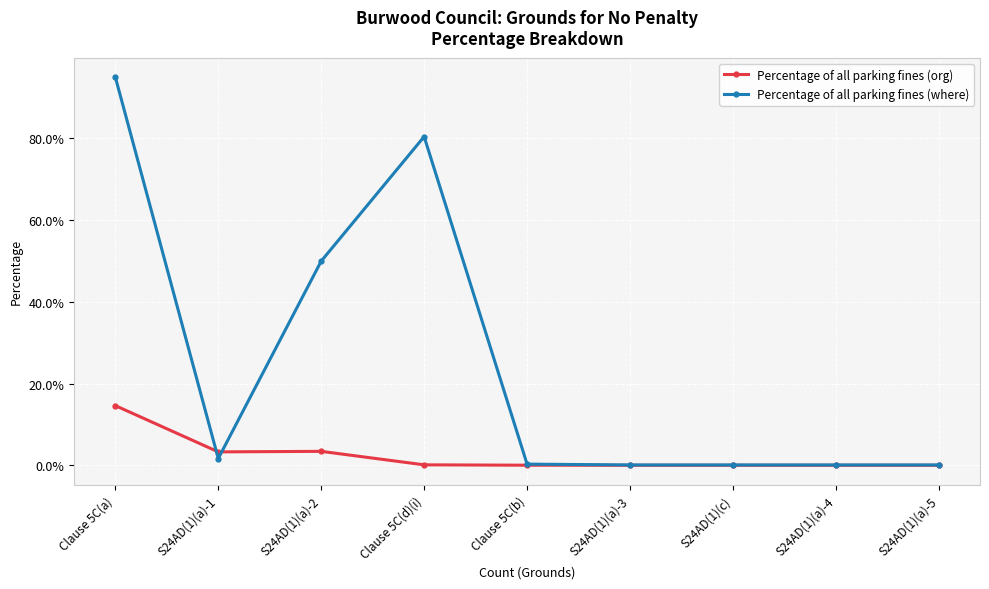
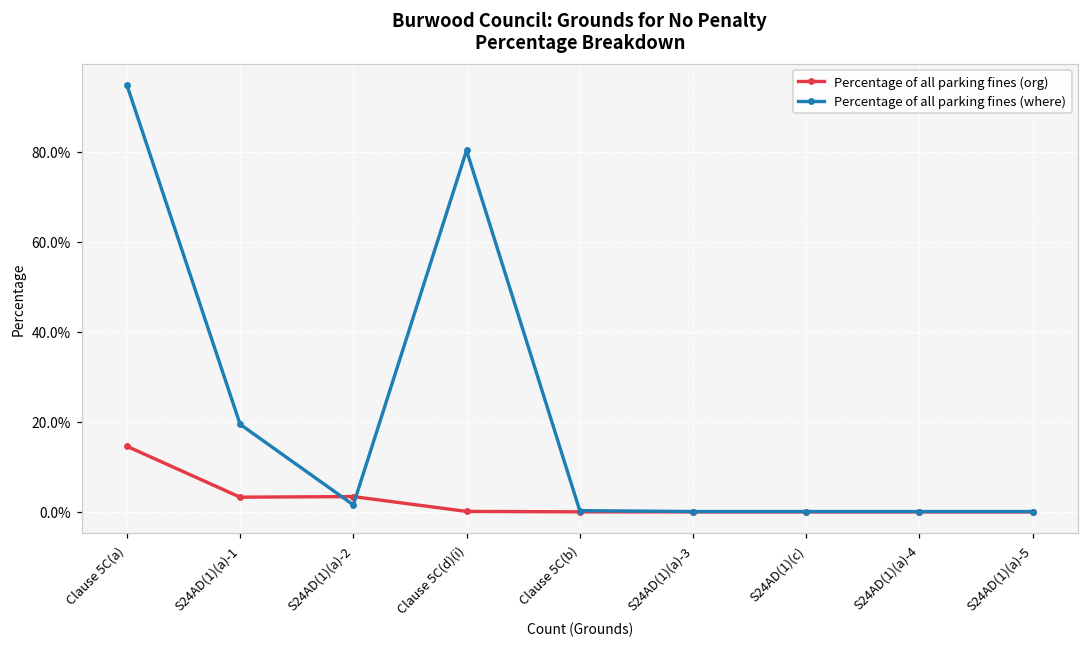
Percentage of all parking fines (where), S24AD(1)(a)-1: 2% -> 19%
Percentage of all parking fines (where), S24AD(1)(a)-2: 50% -> 2%
